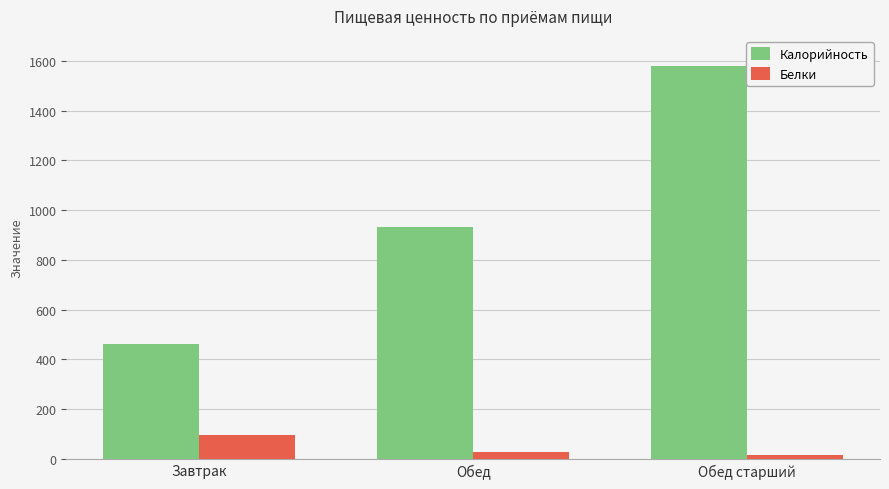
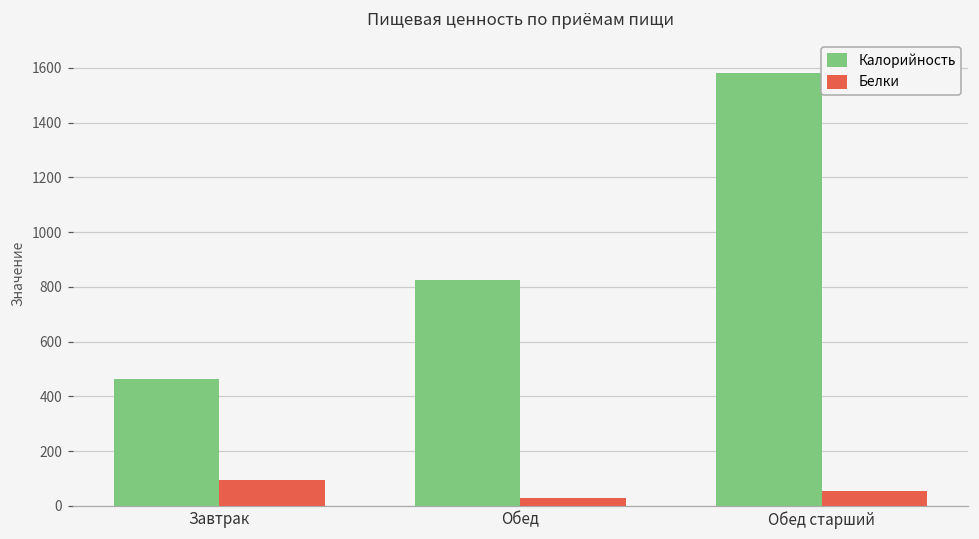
Калорийность, Обед: 930 -> 830
Белки, Обед старший: 20 -> 50
